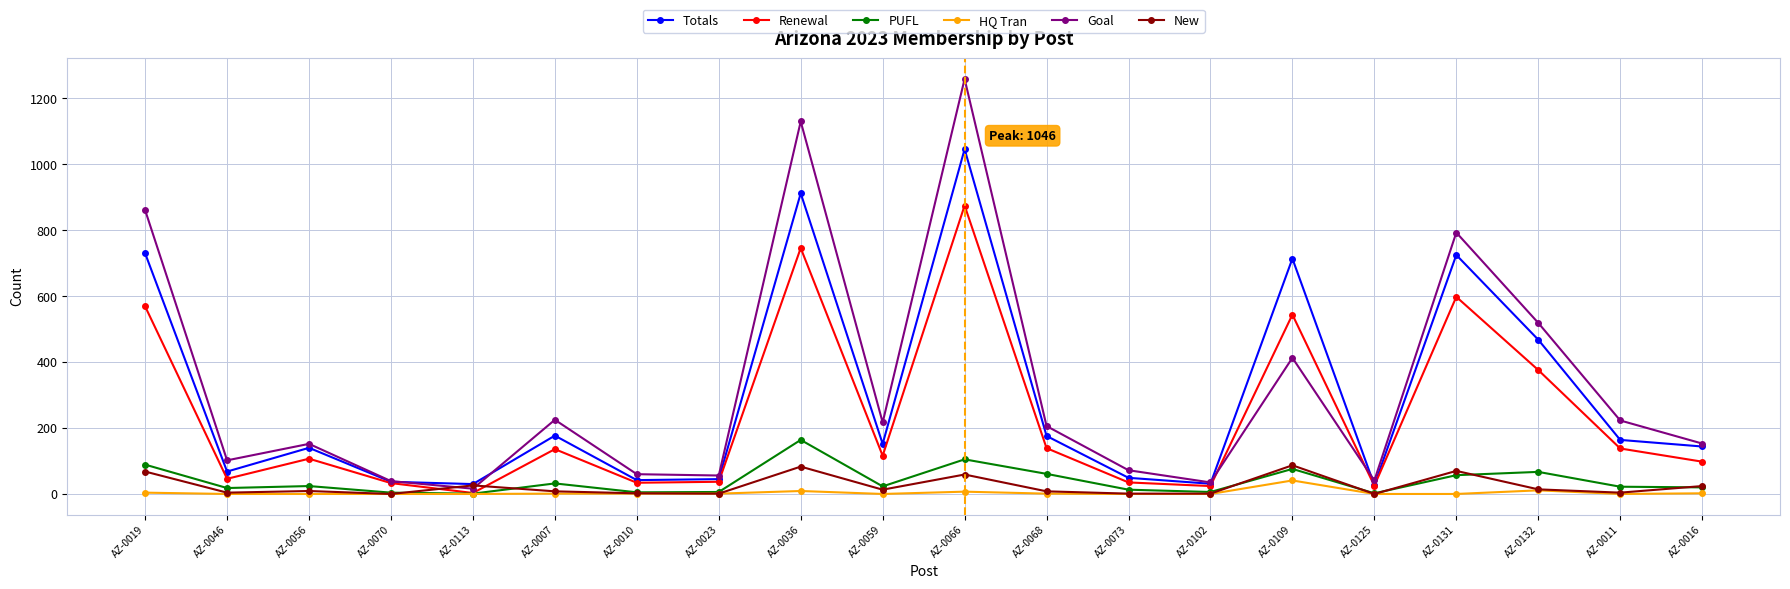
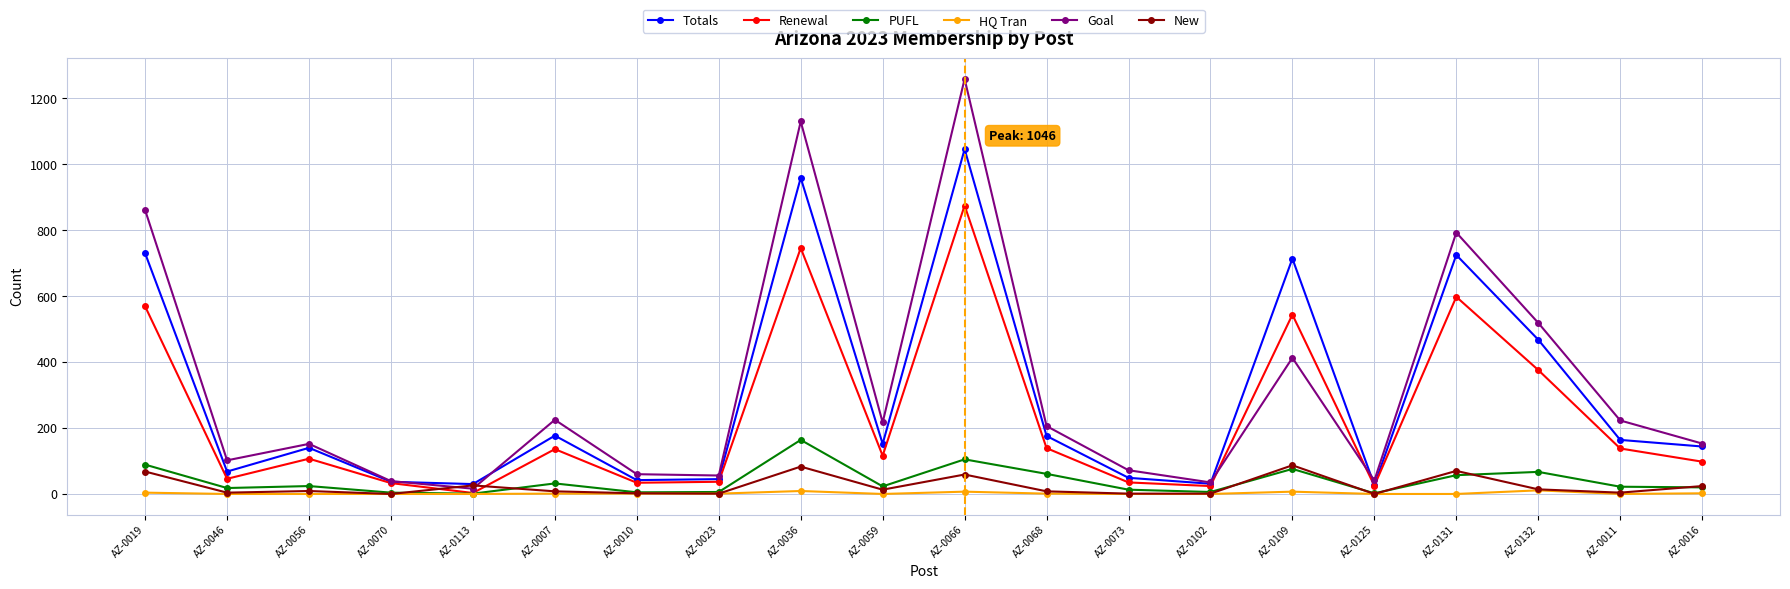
Totals, AZ-0036: 910 -> 960
HQ Tran, AZ-0109: 40 -> 10
